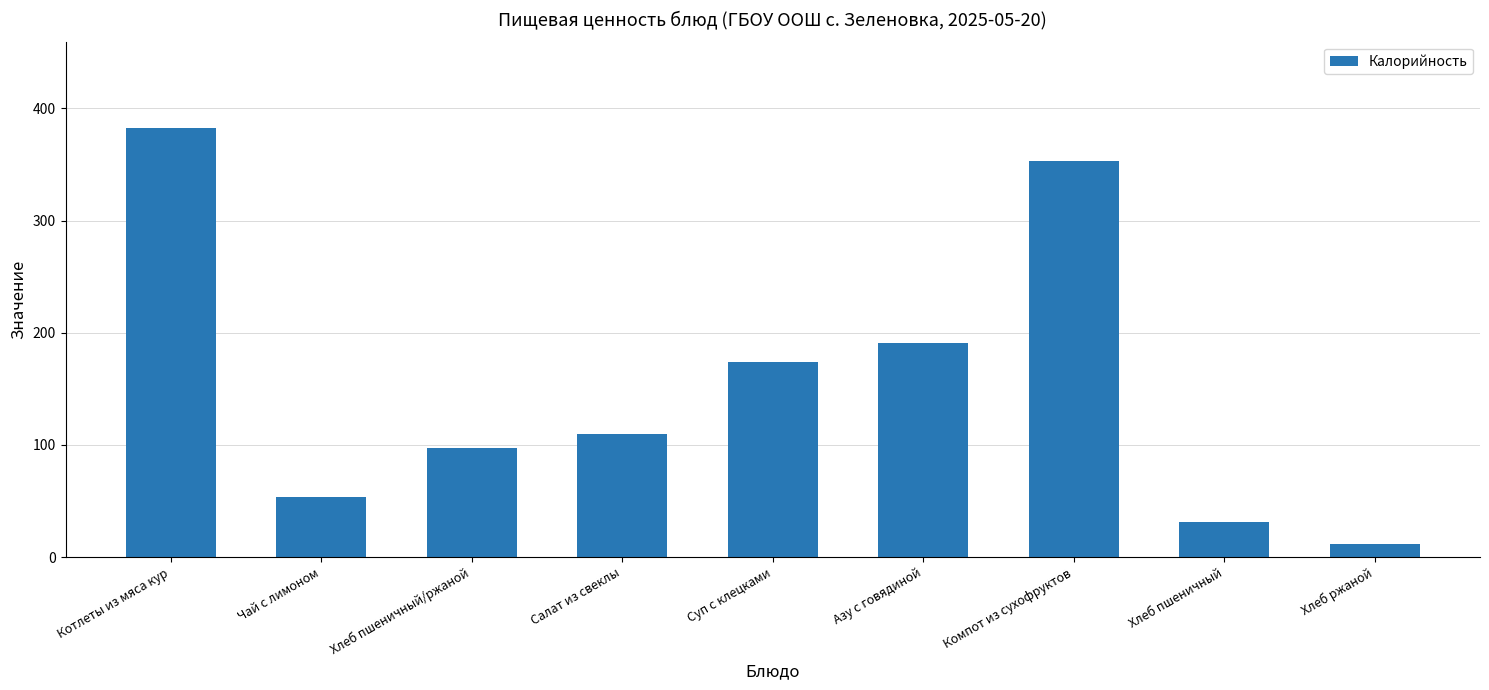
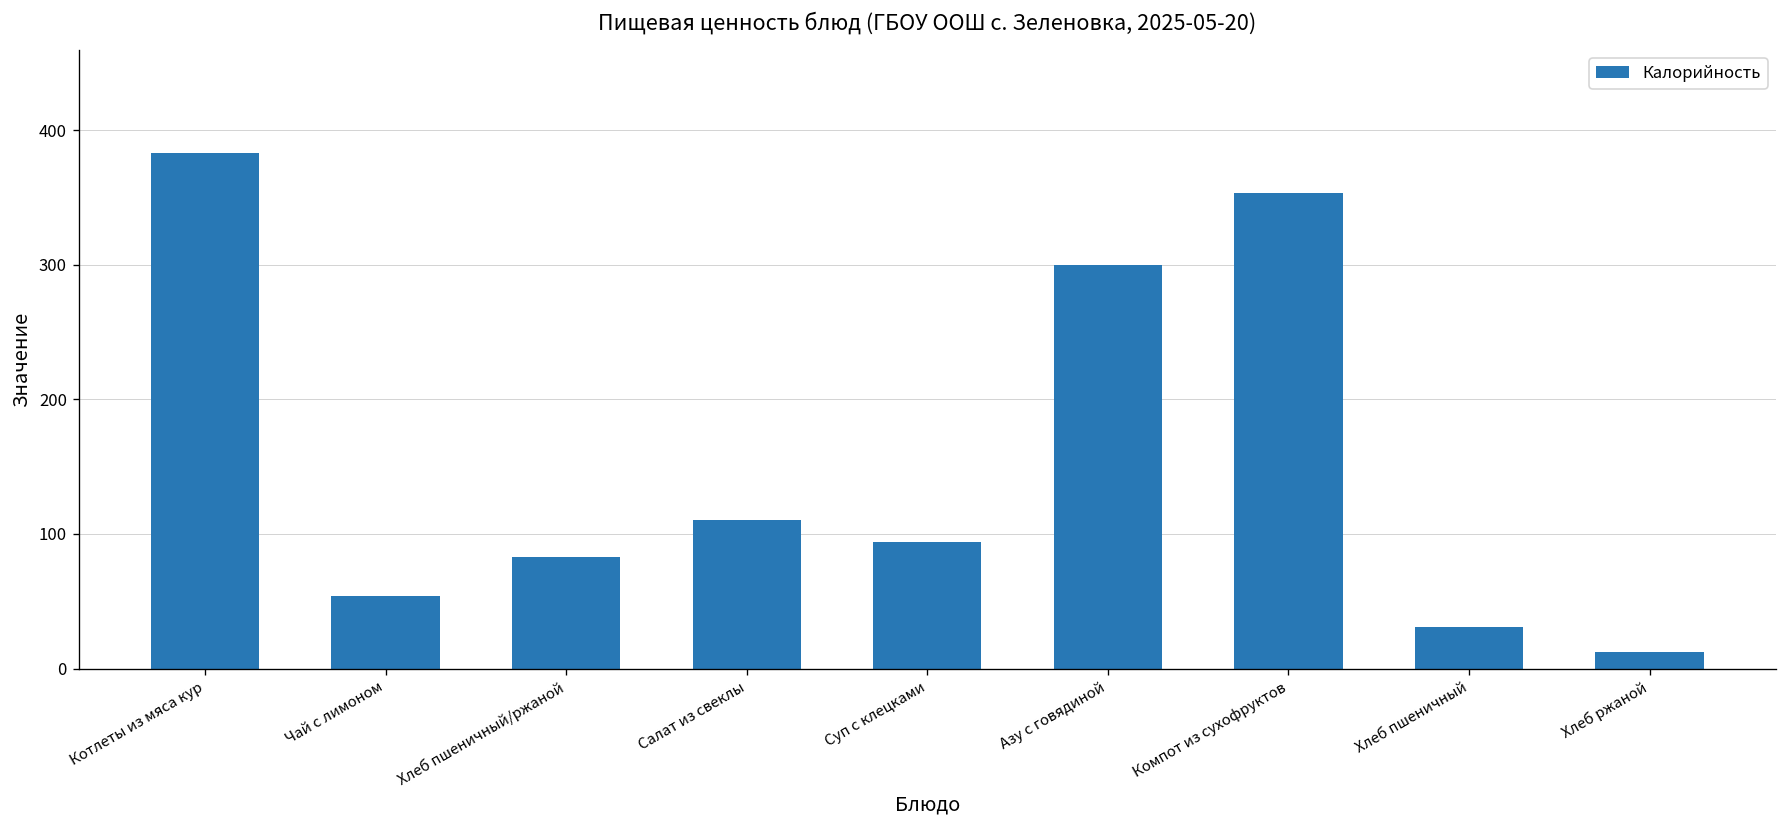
Хлеб пшеничный/ржаной: 97 -> 83
Суп с клецками: 174 -> 94
Азу с говядиной: 191 -> 300
